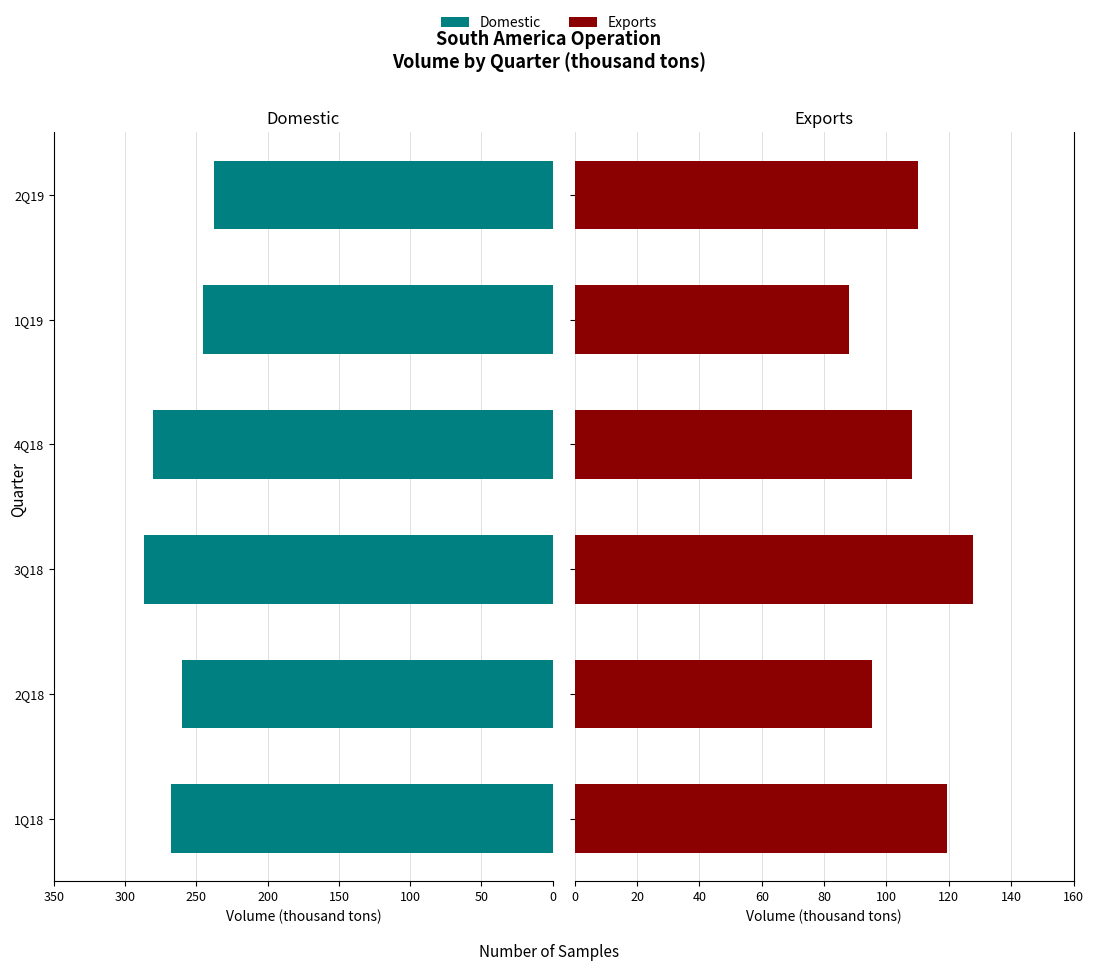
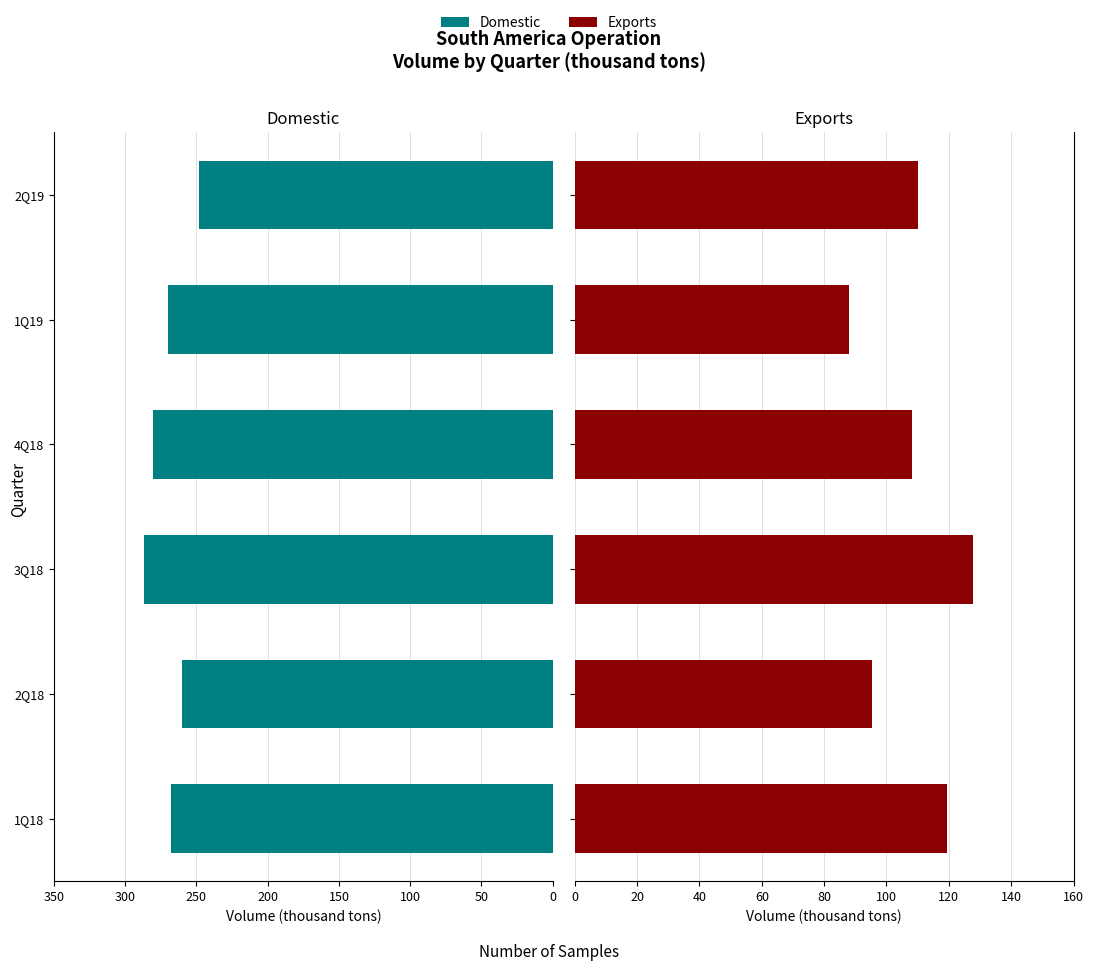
Domestic, 2Q19: 238 -> 248
Domestic, 1Q19: 245 -> 270
